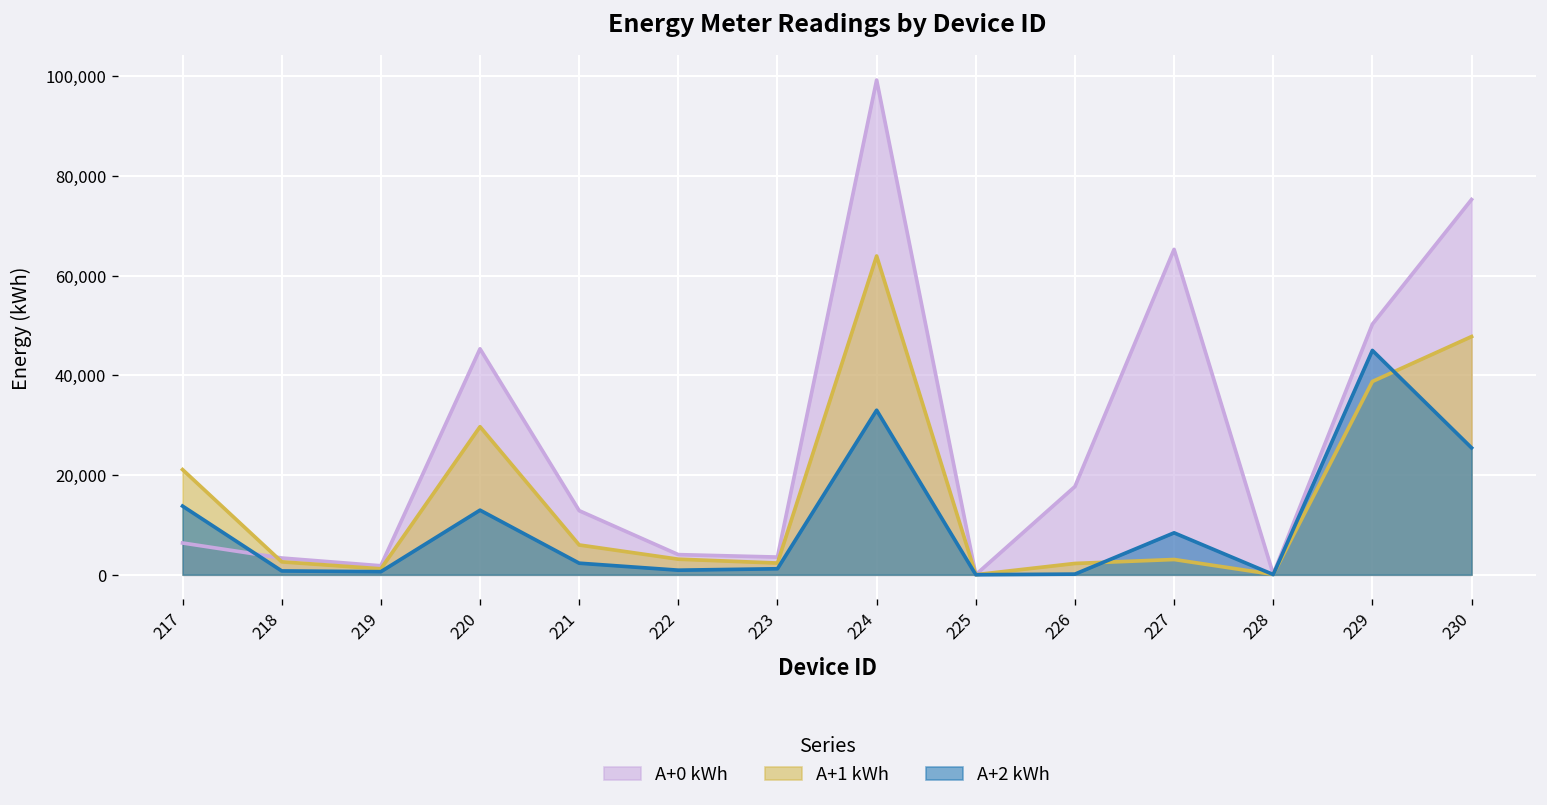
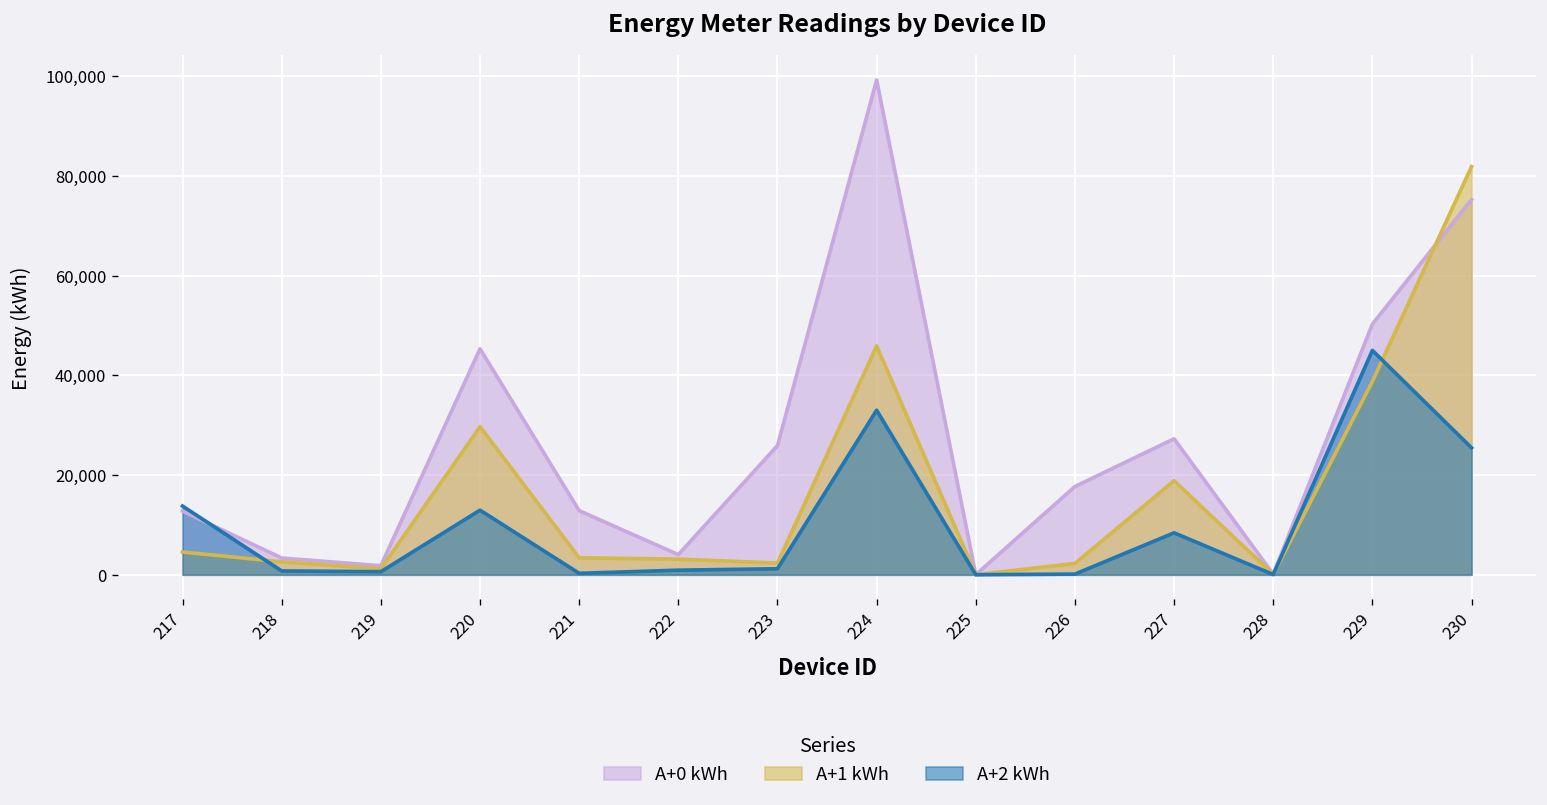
A+0 kWh, 217: 6,000 -> 13,000
A+1 kWh, 217: 21,000 -> 5,000
A+1 kWh, 221: 6,000 -> 3,000
A+2 kWh, 221: 2,000 -> 0
A+0 kWh, 223: 4,000 -> 26,000
A+1 kWh, 224: 64,000 -> 46,000
A+0 kWh, 227: 65,000 -> 27,000
A+1 kWh, 227: 3,000 -> 19,000
A+1 kWh, 230: 48,000 -> 82,000
